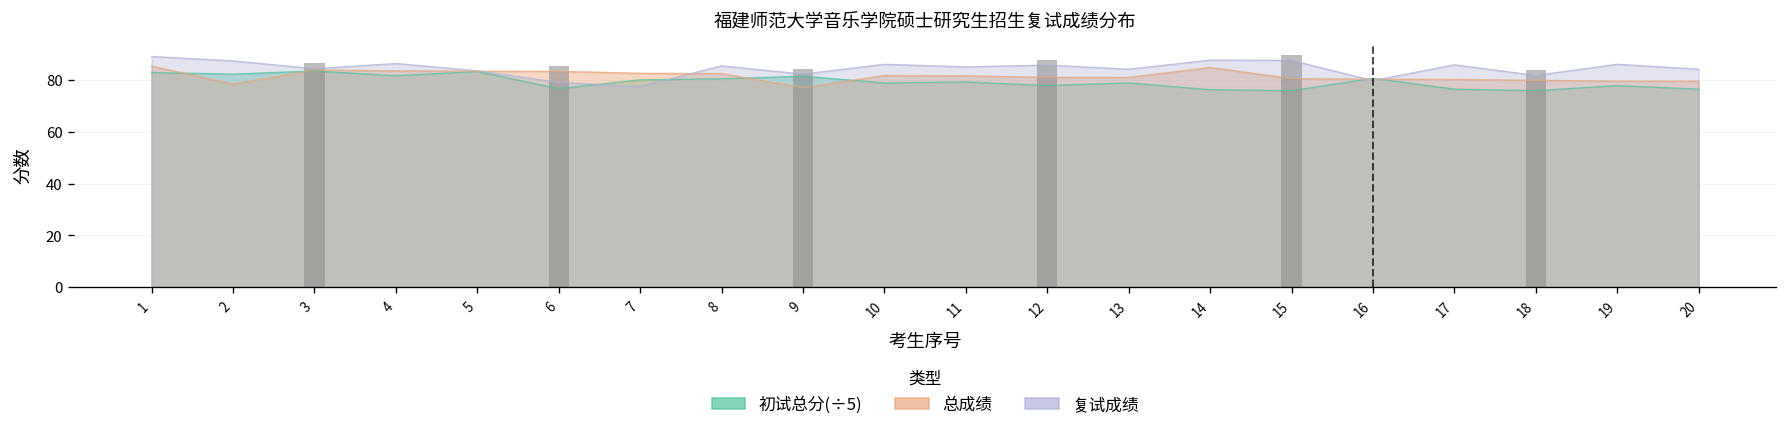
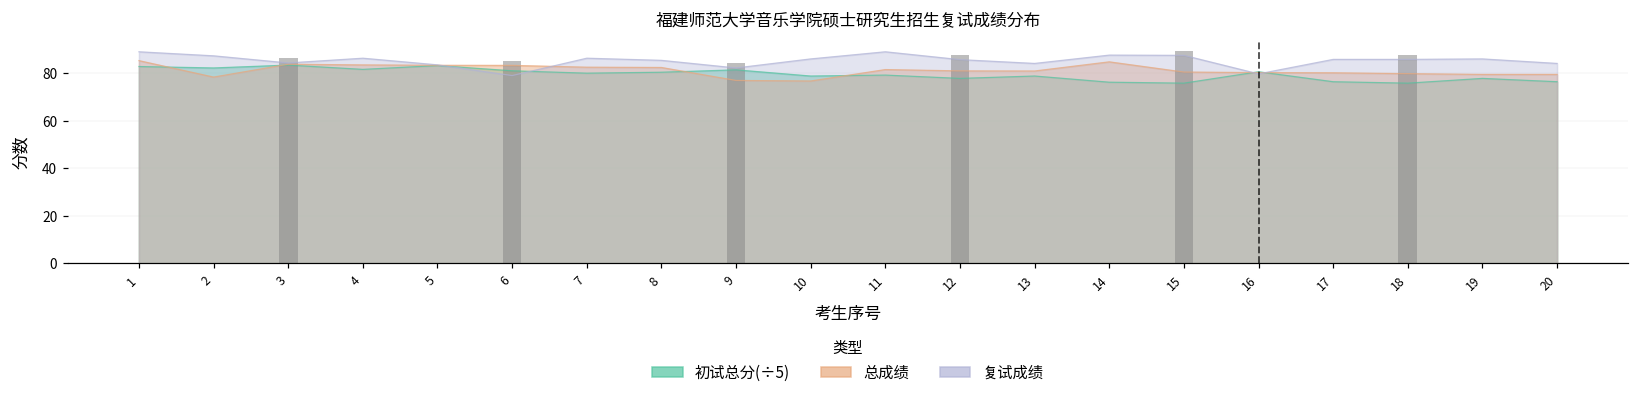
初试总分(÷5), 6: 77 -> 81
复试成绩, 7: 77 -> 86
总成绩, 10: 82 -> 77
复试成绩, 11: 85 -> 89
复试成绩, 18: 82 -> 86
